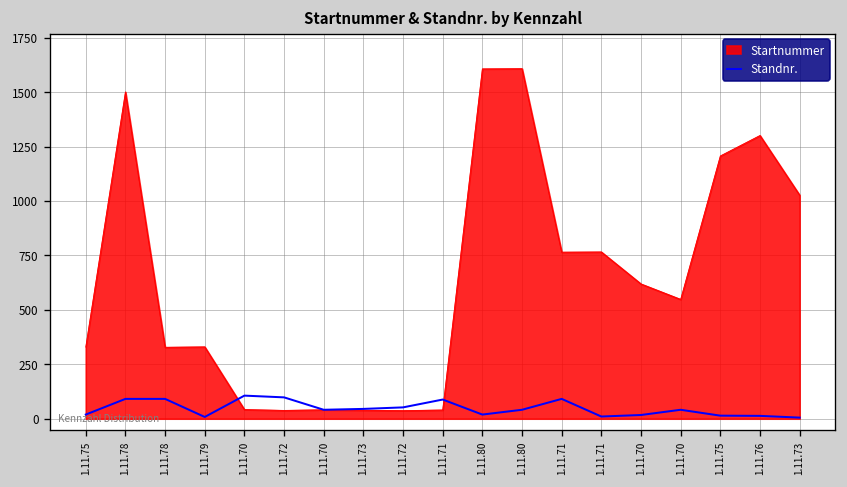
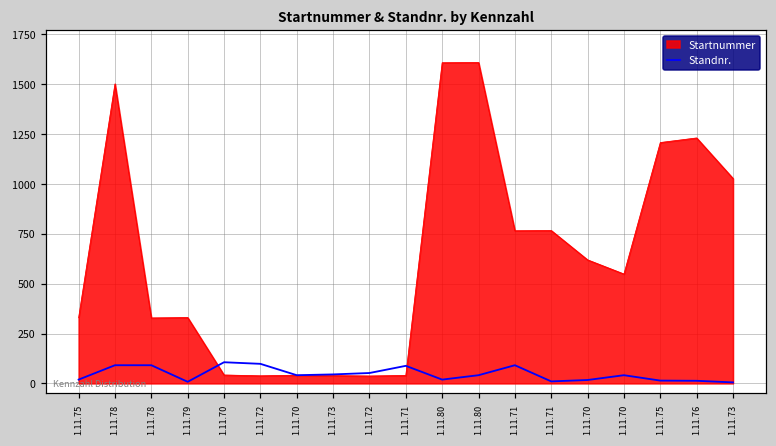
Startnummer, 1.11.76: 1300 -> 1230
